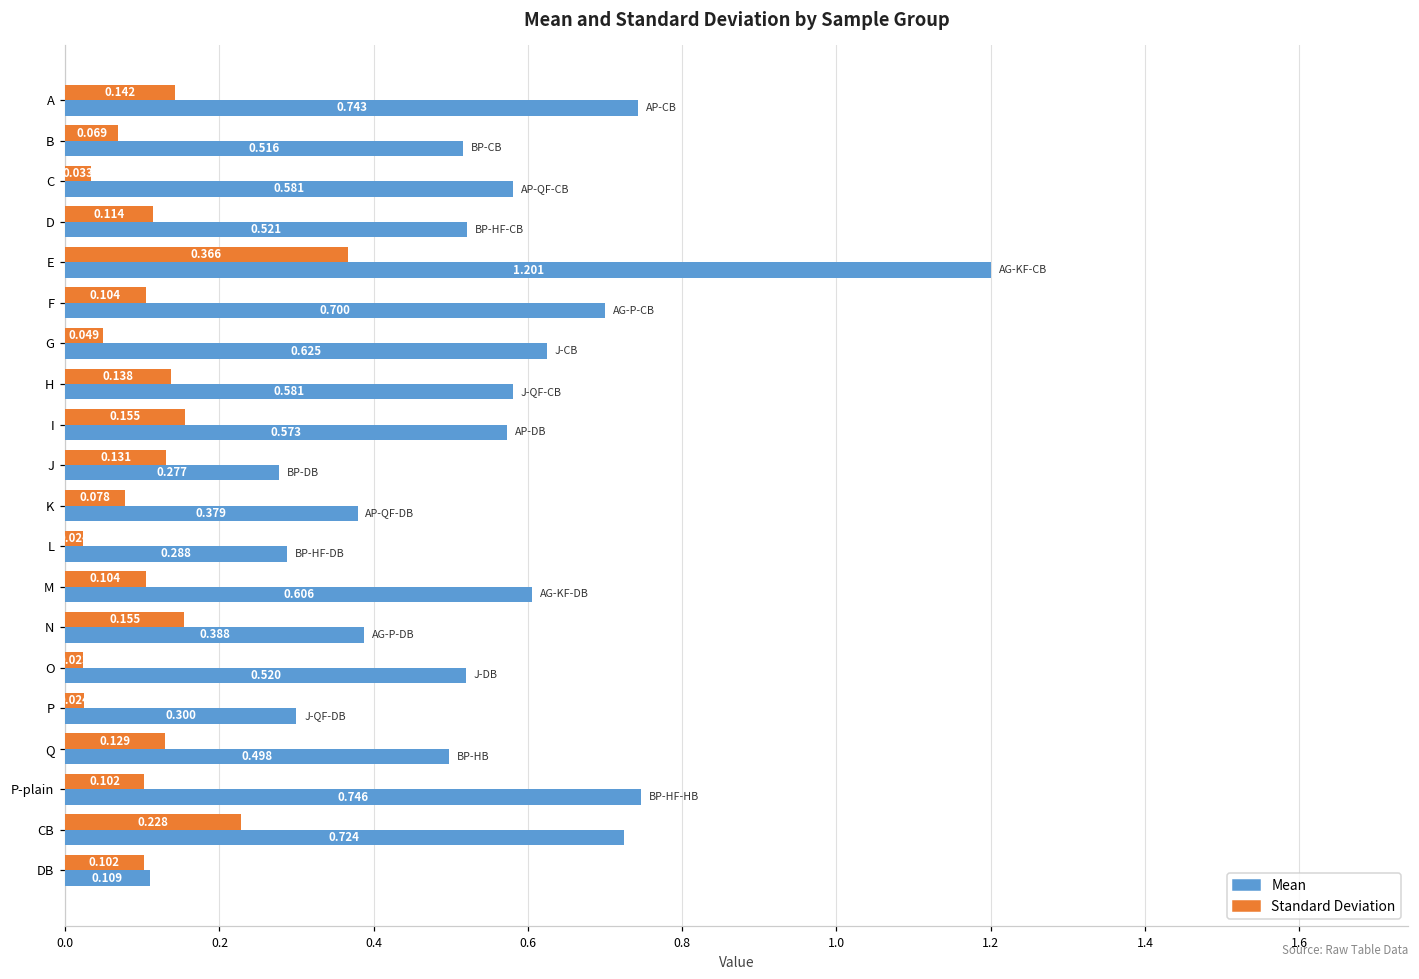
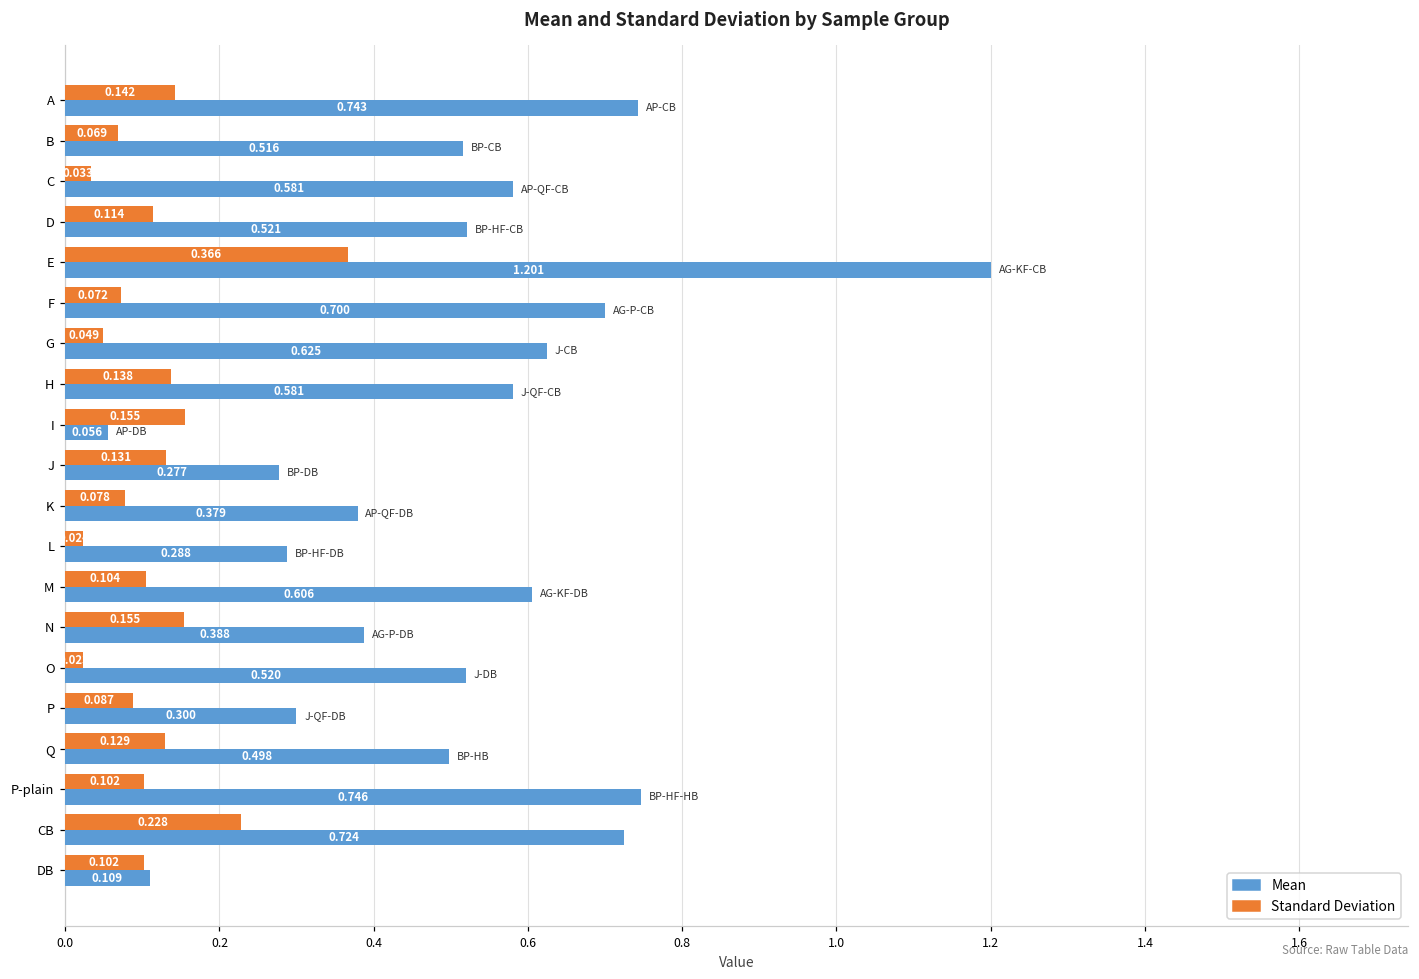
Standard Deviation, F: 0.104 -> 0.072
Mean, I: 0.573 -> 0.056
Standard Deviation, P: 0.024 -> 0.087
